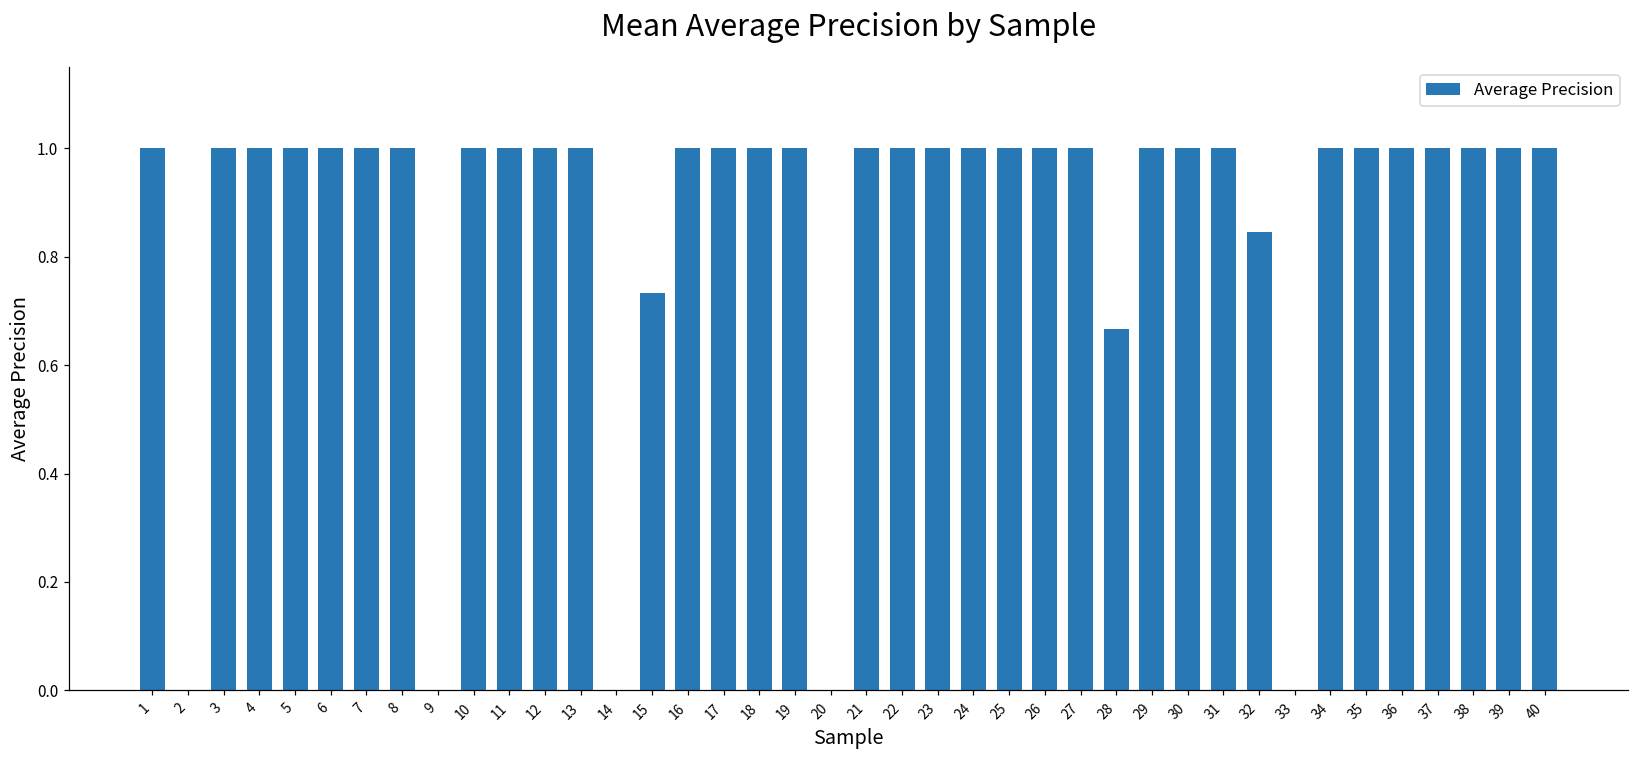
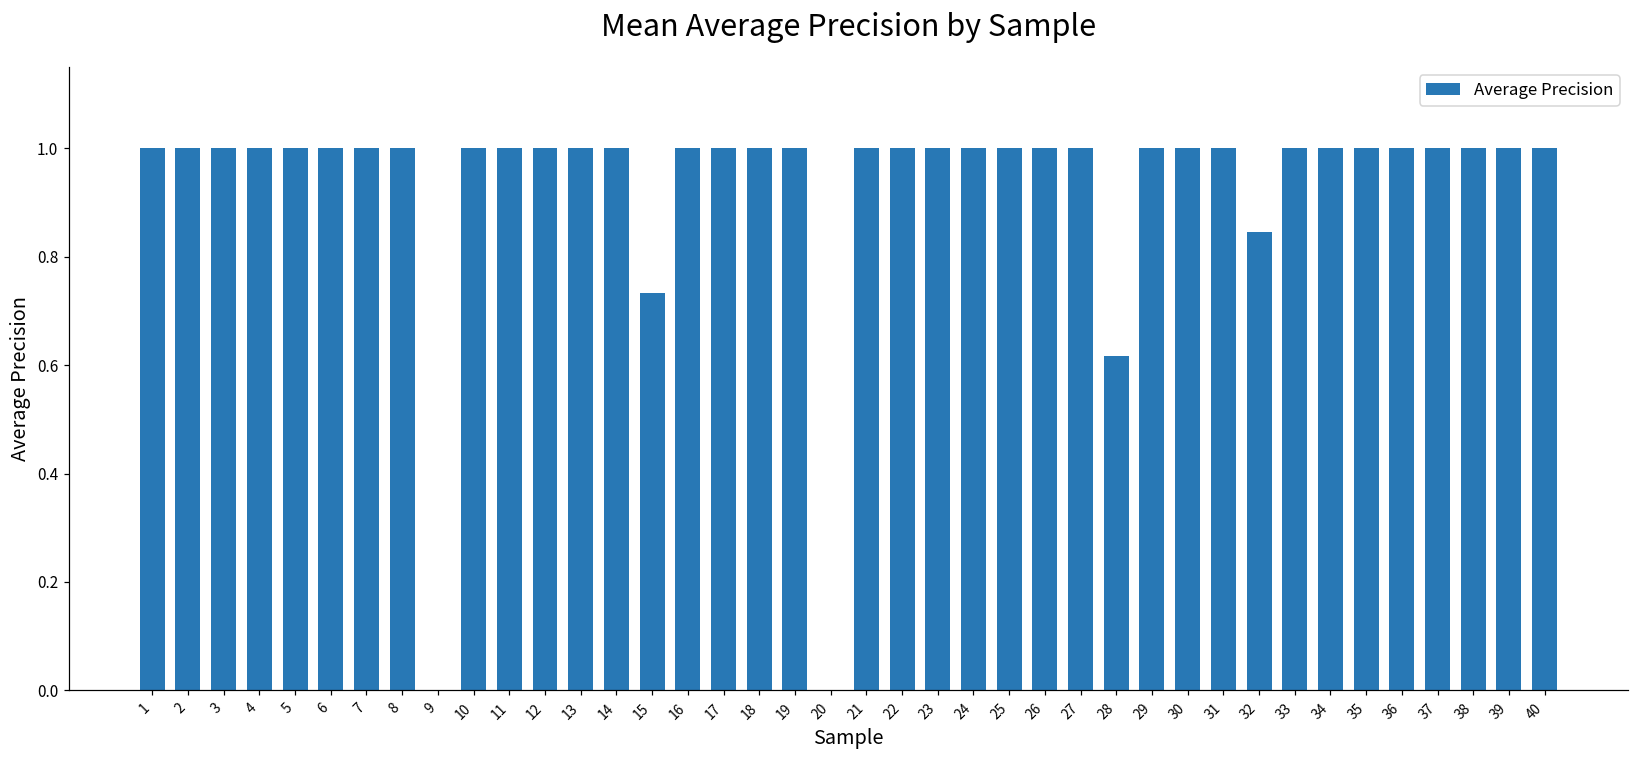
2: 0 -> 1
14: 0 -> 1
28: 0.67 -> 0.62
33: 0 -> 1
